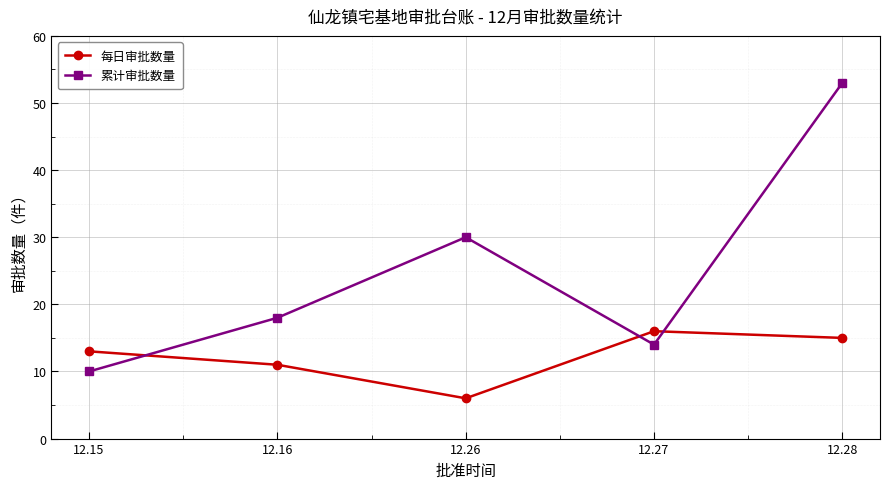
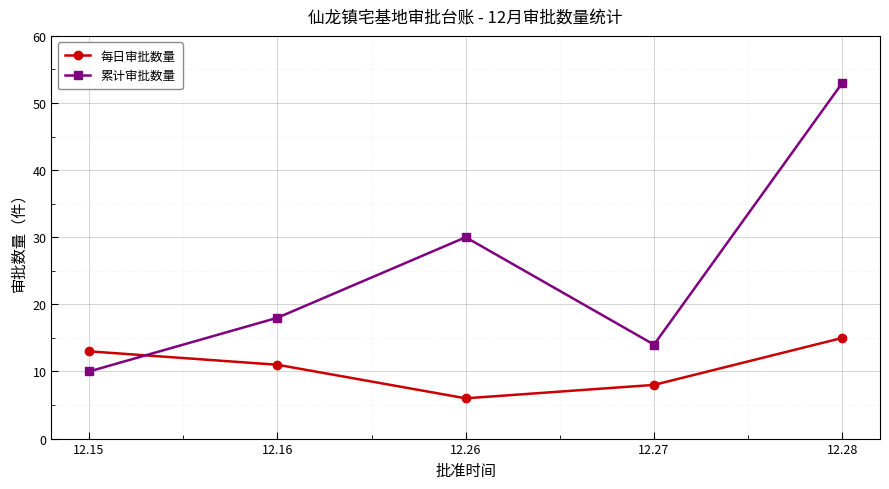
每日审批数量, 12.27: 16 -> 8
